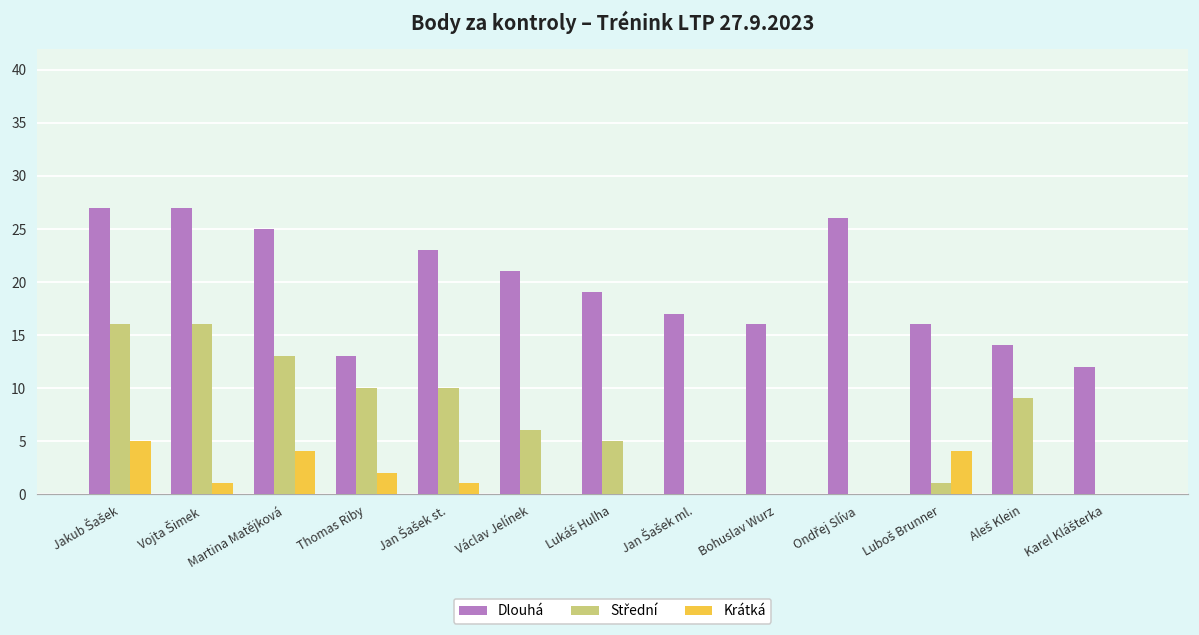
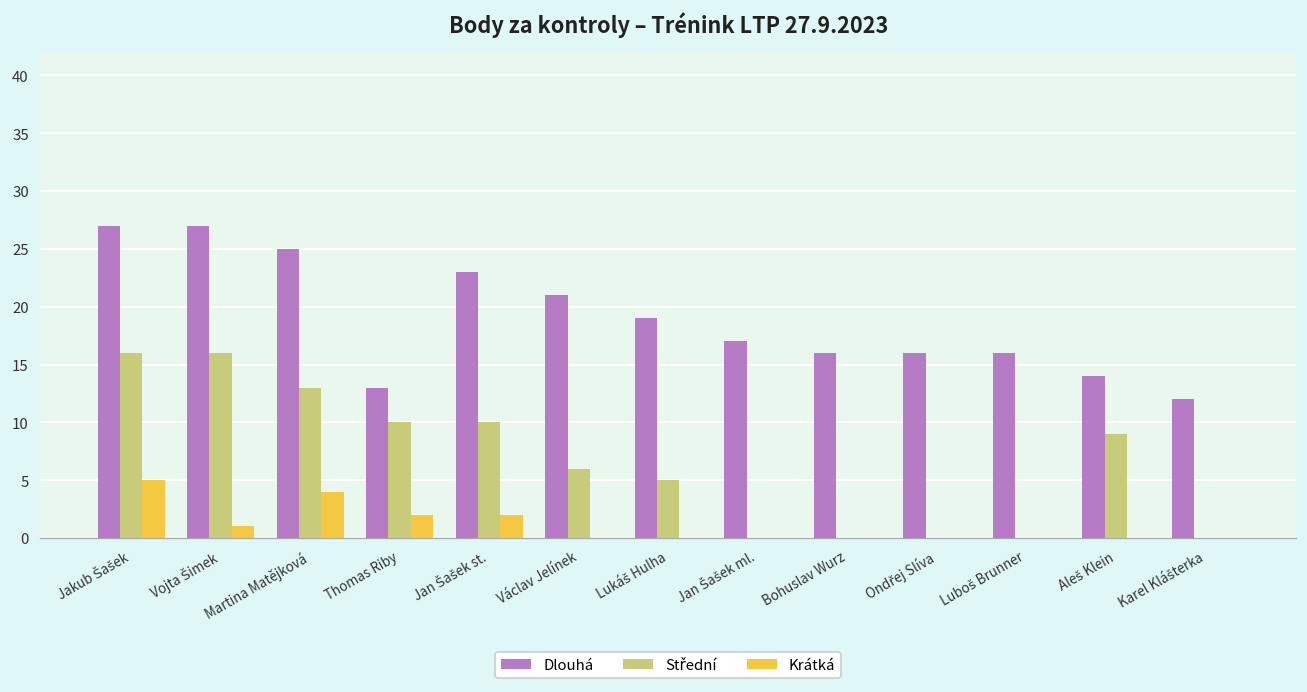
Krátká, Jan Šašek st.: 1 -> 2
Dlouhá, Ondřej Slíva: 26 -> 16
Střední, Luboš Brunner: 1 -> 0
Krátká, Luboš Brunner: 4 -> 0
